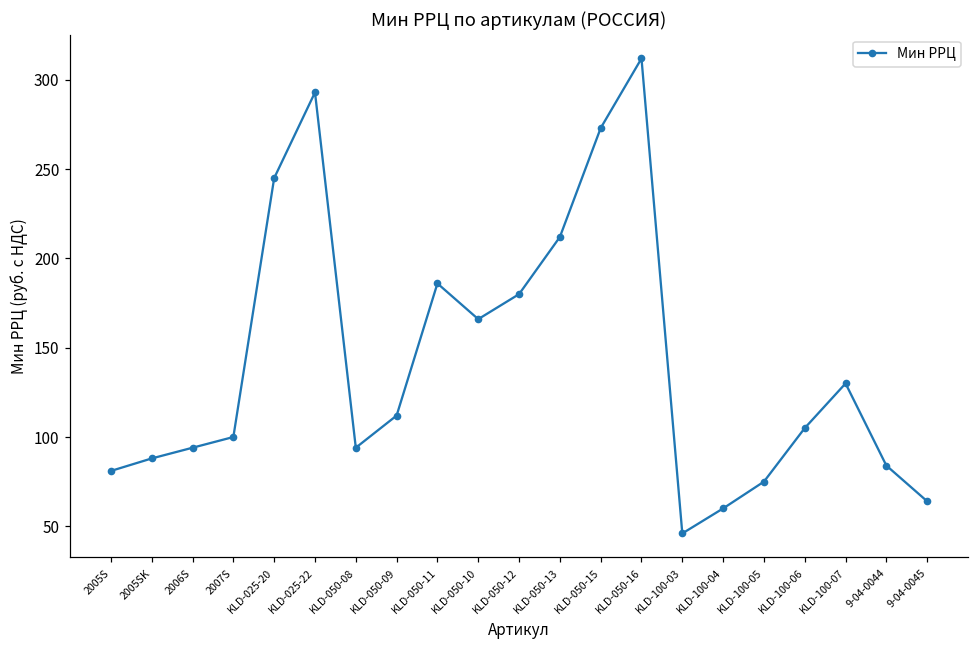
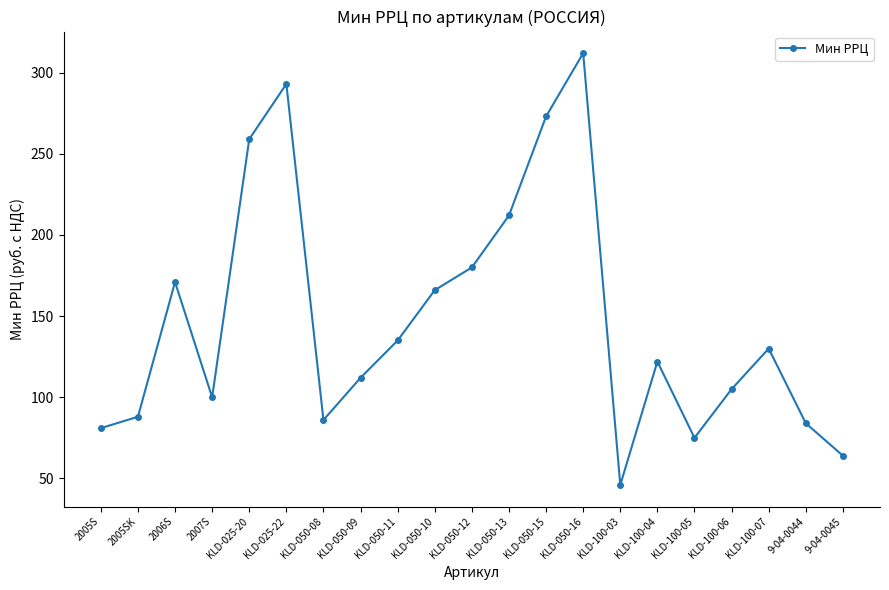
2006S: 94 -> 171
KLD-025-20: 245 -> 259
KLD-050-08: 94 -> 86
KLD-050-11: 186 -> 135
KLD-100-04: 60 -> 122
